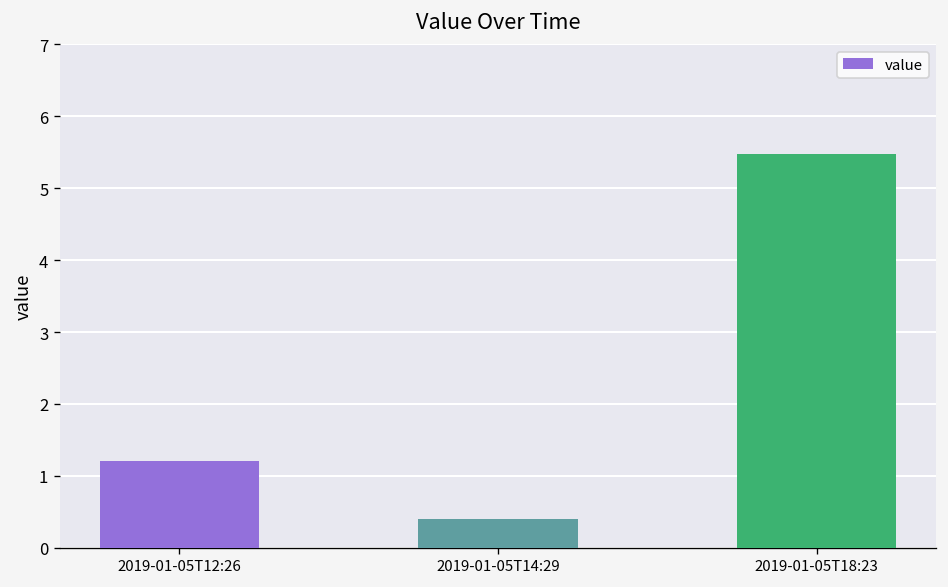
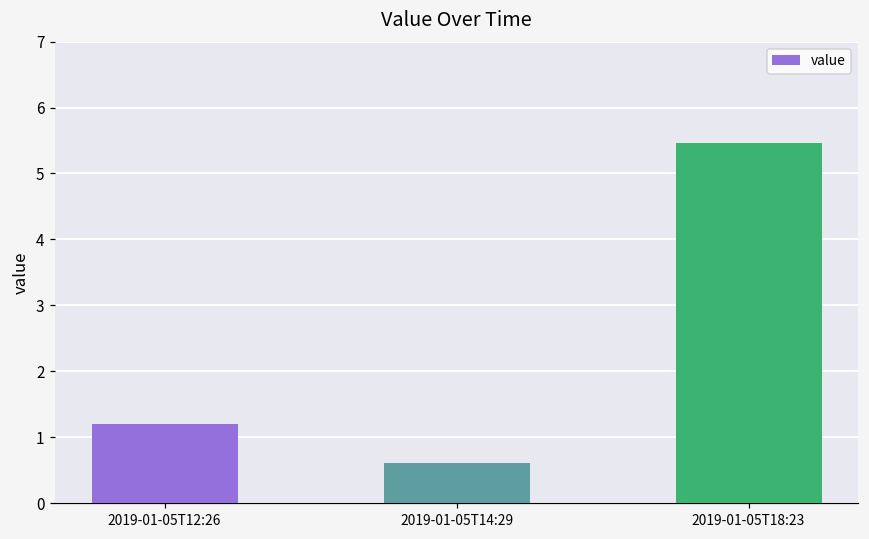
2019-01-05T14:29: 0.4 -> 0.6
